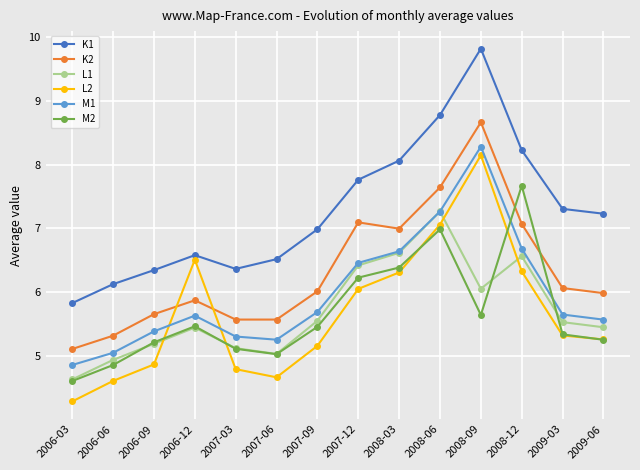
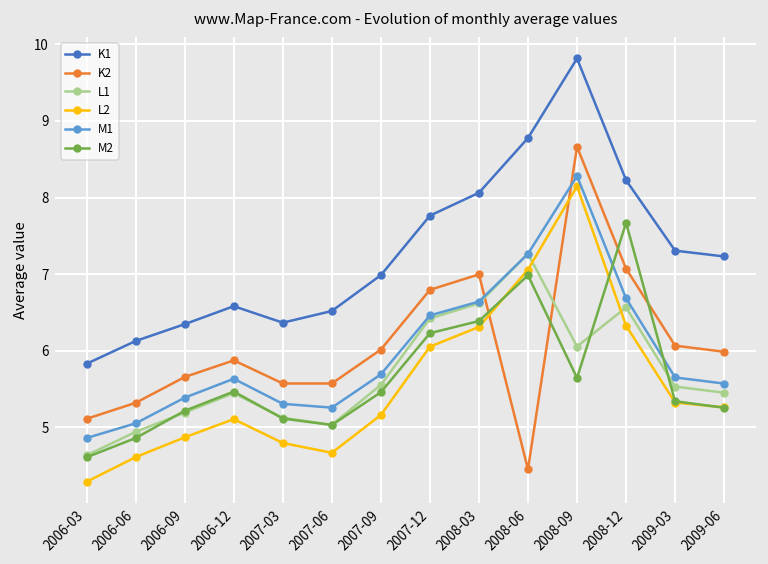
L2, 2006-12: 6.5 -> 5.1
K2, 2007-12: 7.1 -> 6.8
K2, 2008-06: 7.6 -> 4.4
